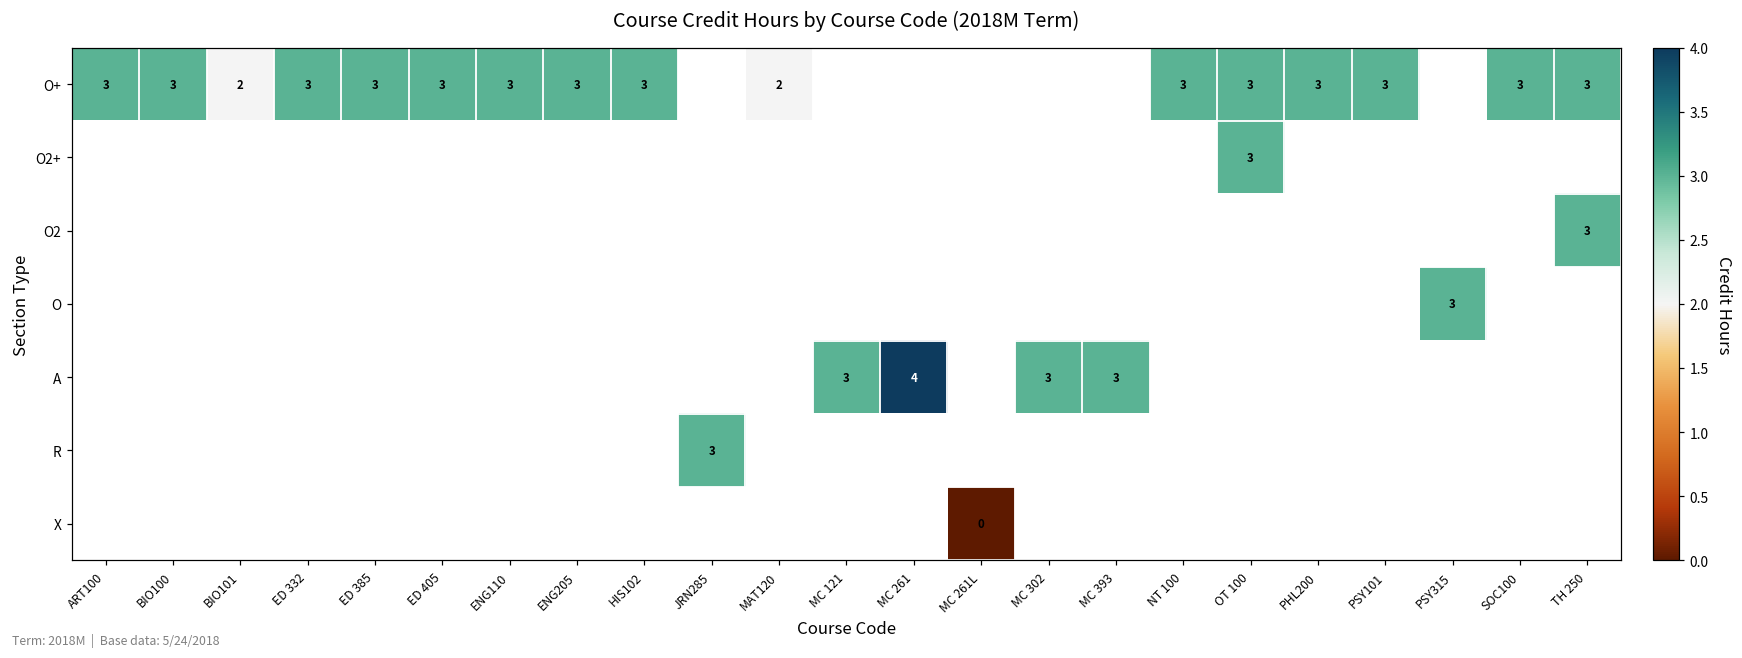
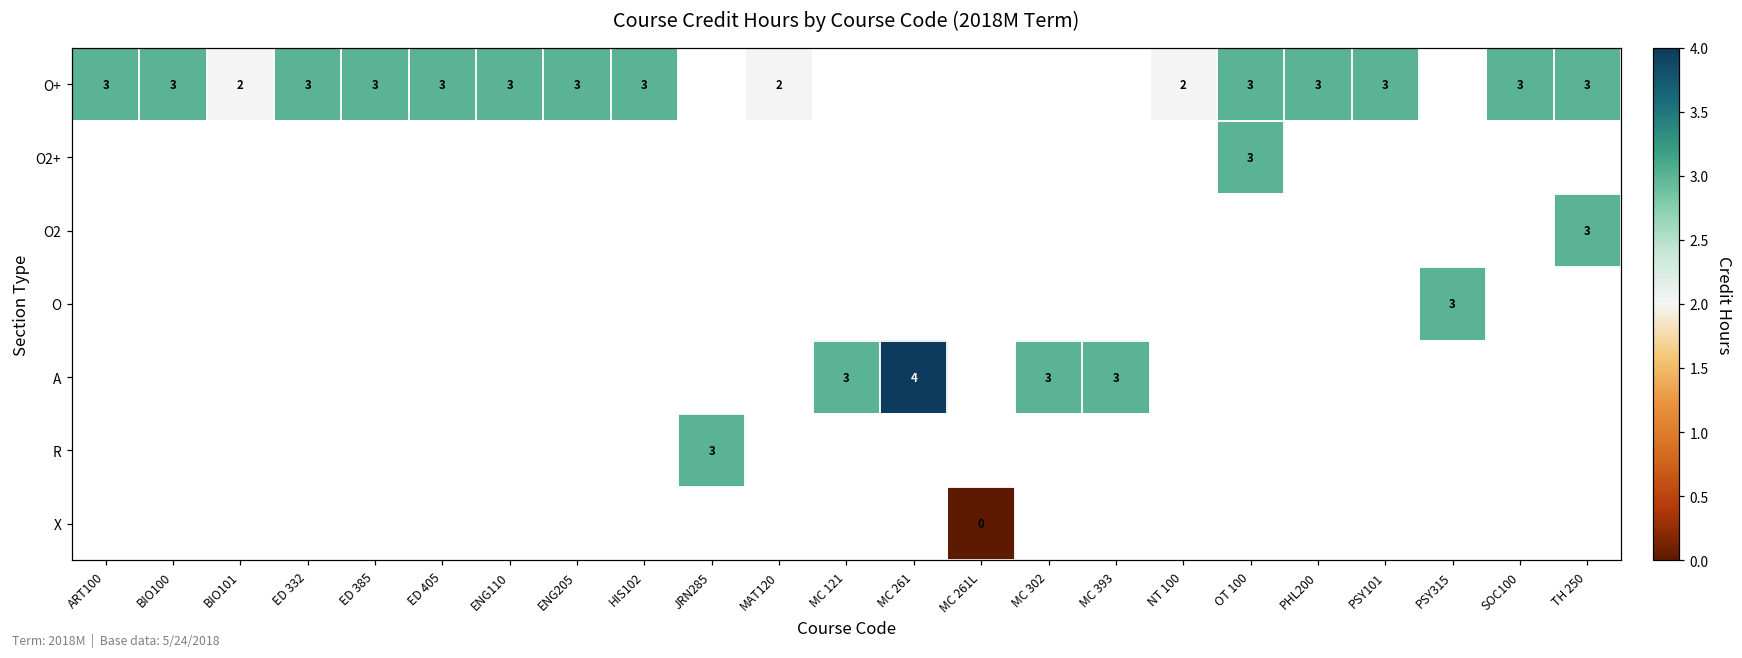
O+, NT 100: 3 -> 2
